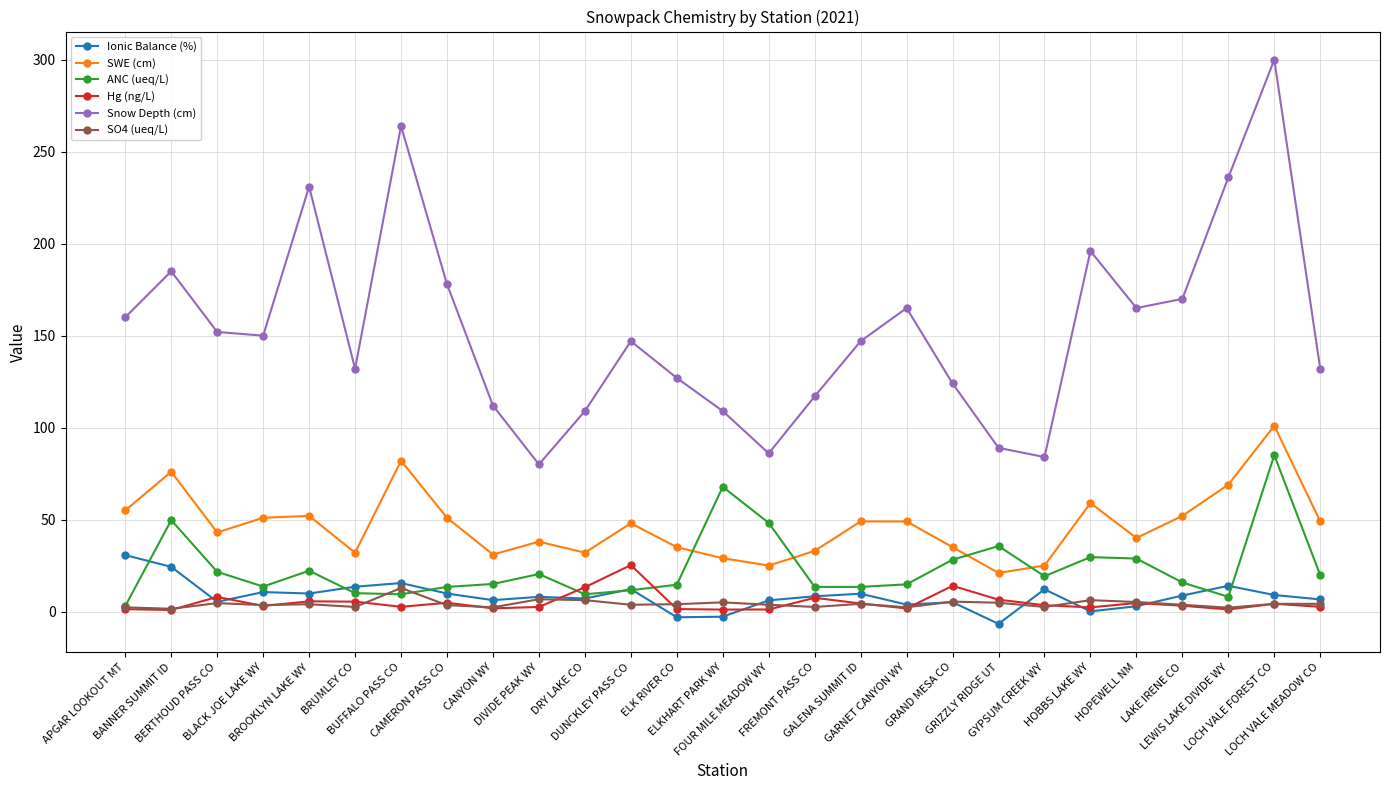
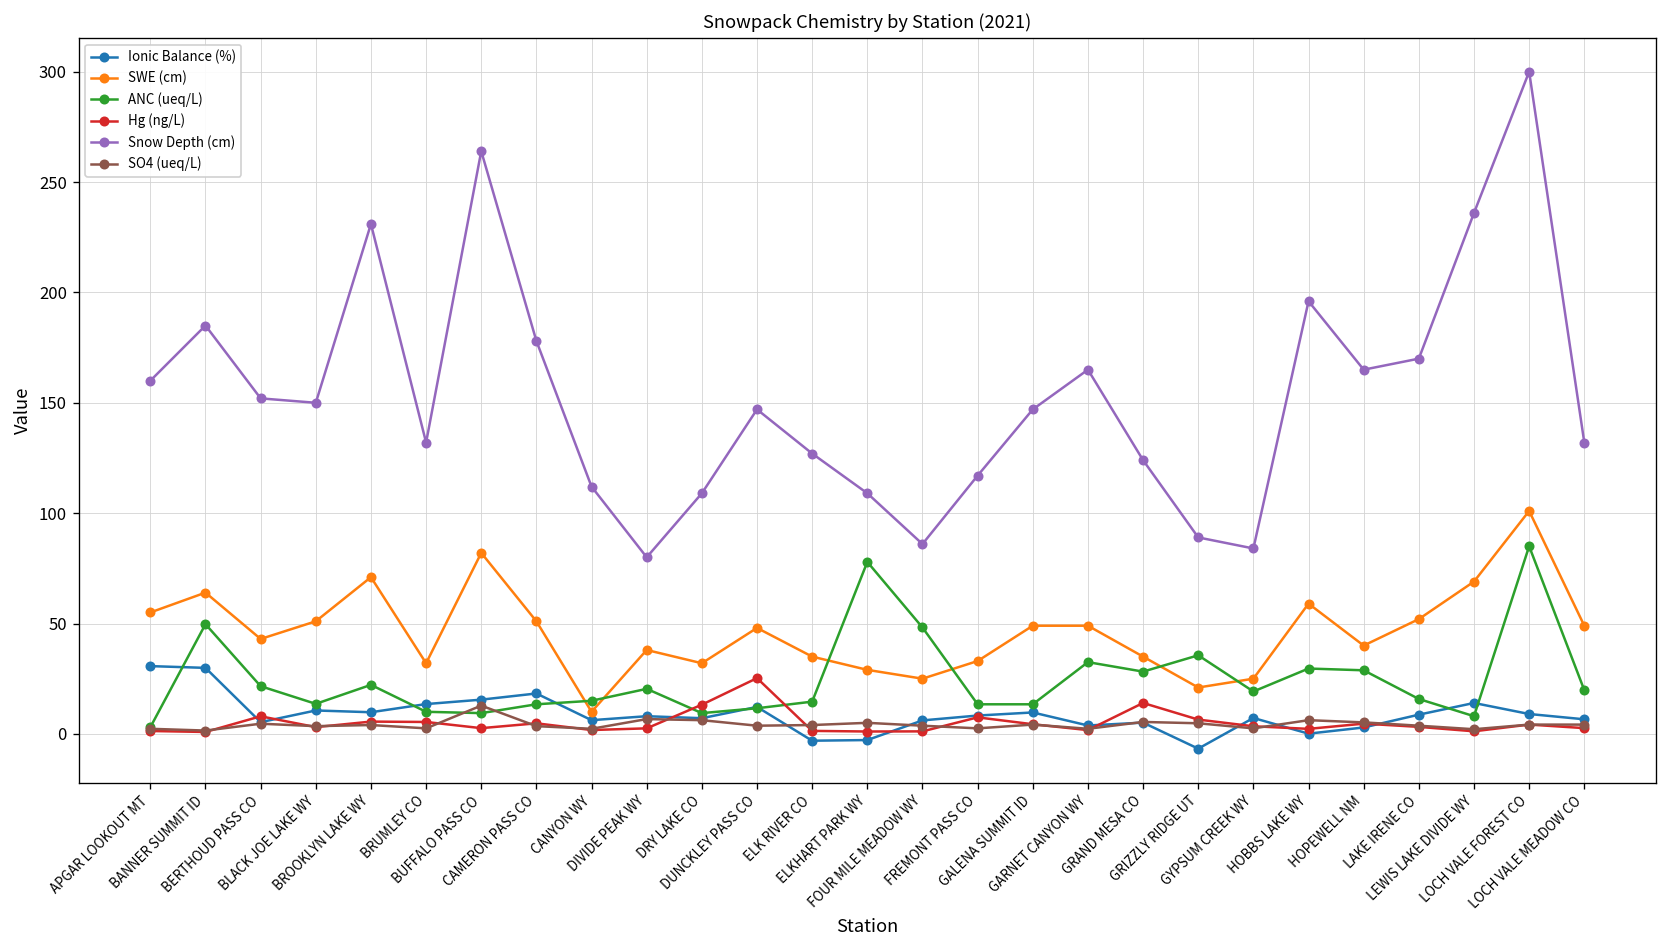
Ionic Balance (%), BANNER SUMMIT ID: 24 -> 30
SWE (cm), BANNER SUMMIT ID: 76 -> 64
SWE (cm), BROOKLYN LAKE WY: 52 -> 71
Ionic Balance (%), CAMERON PASS CO: 10 -> 18
SWE (cm), CANYON WY: 31 -> 10
ANC (ueq/L), ELKHART PARK WY: 68 -> 78
ANC (ueq/L), GARNET CANYON WY: 15 -> 33
Ionic Balance (%), GYPSUM CREEK WY: 12 -> 7
